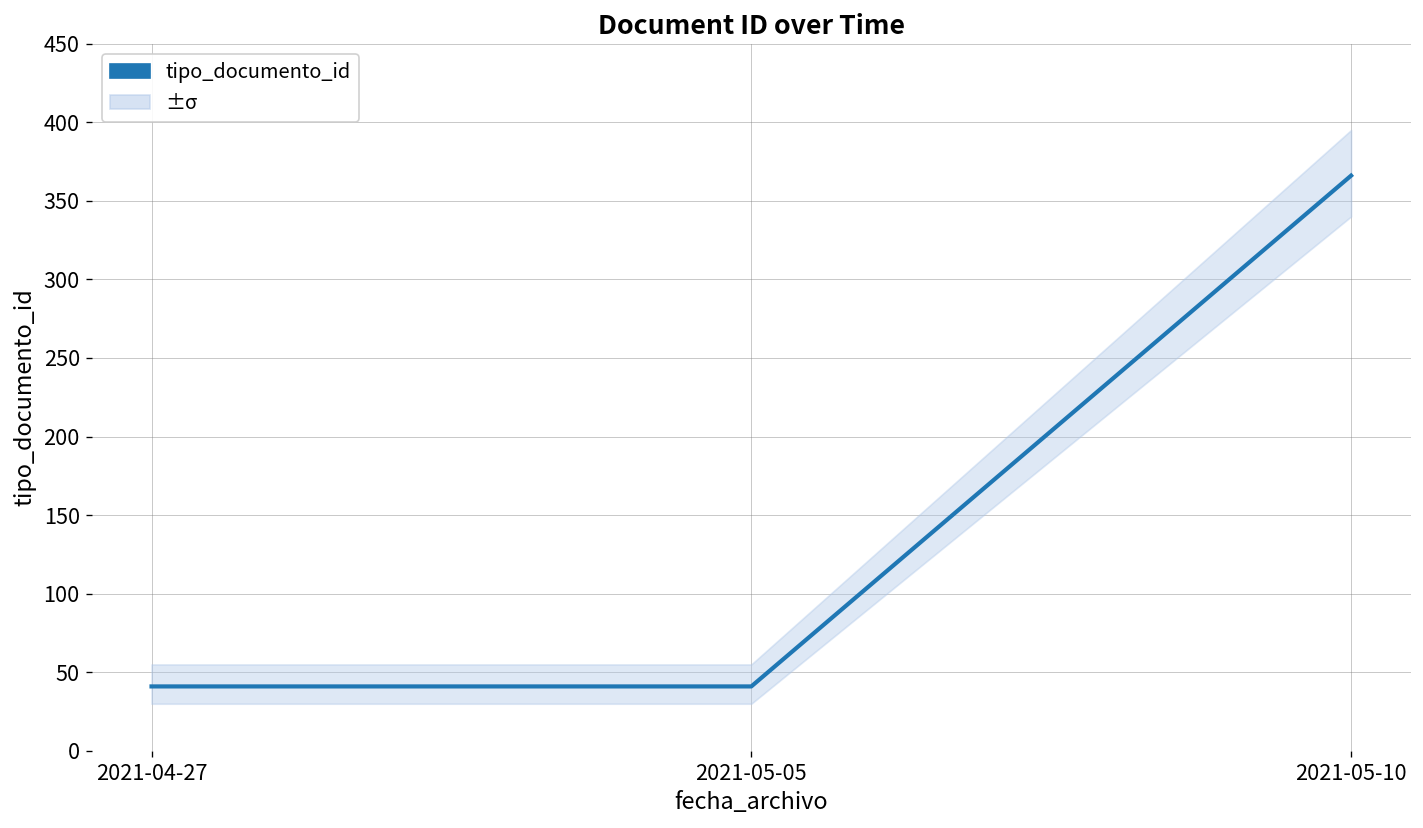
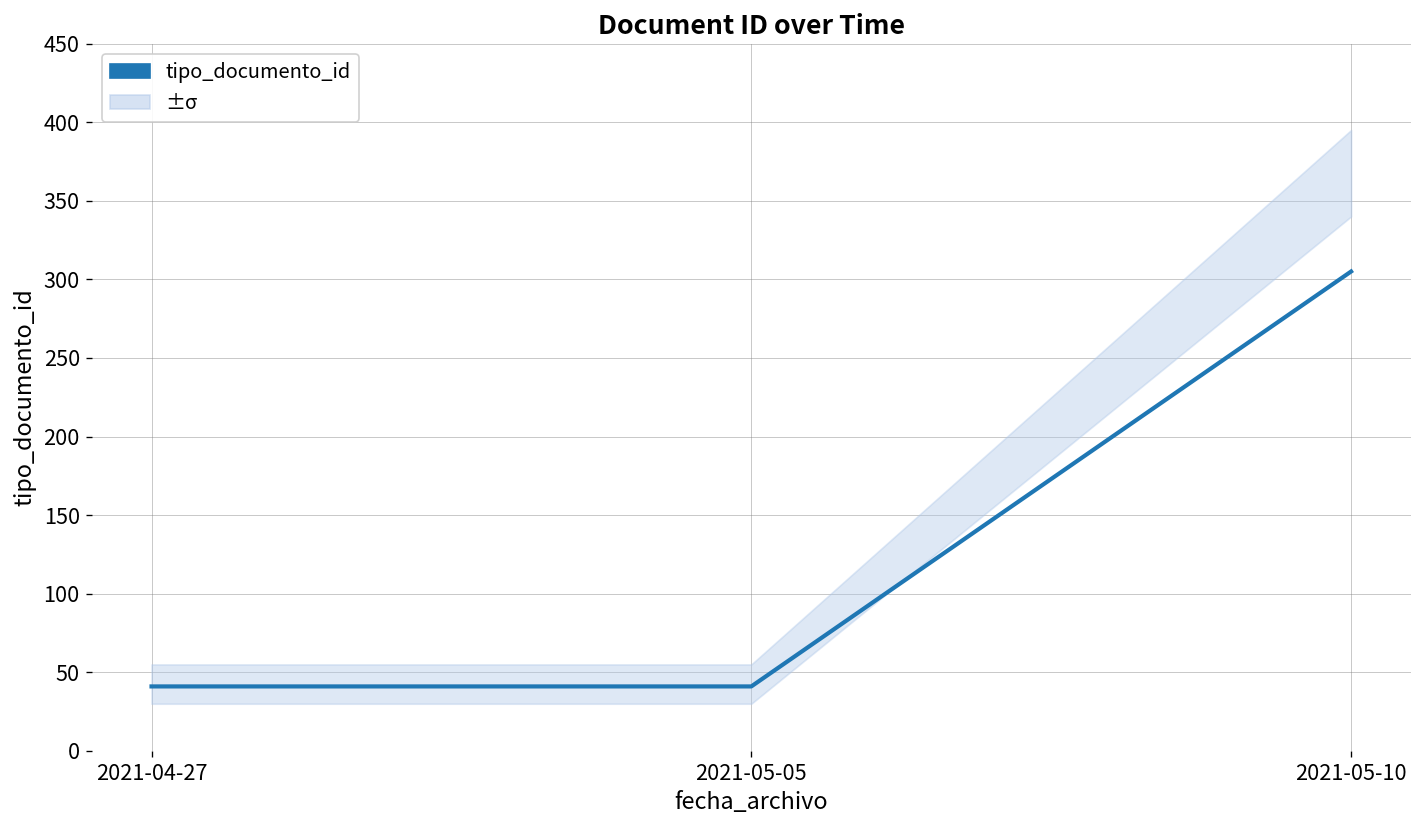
tipo_documento_id, 2021-05-10: 366 -> 305
